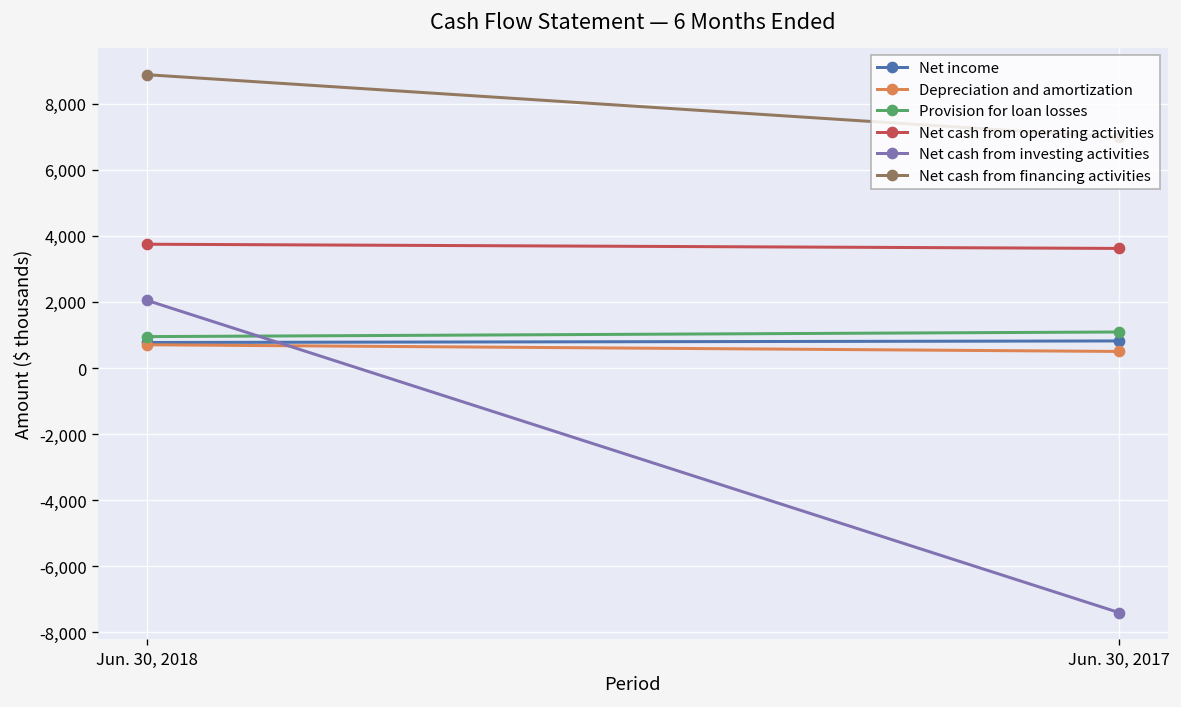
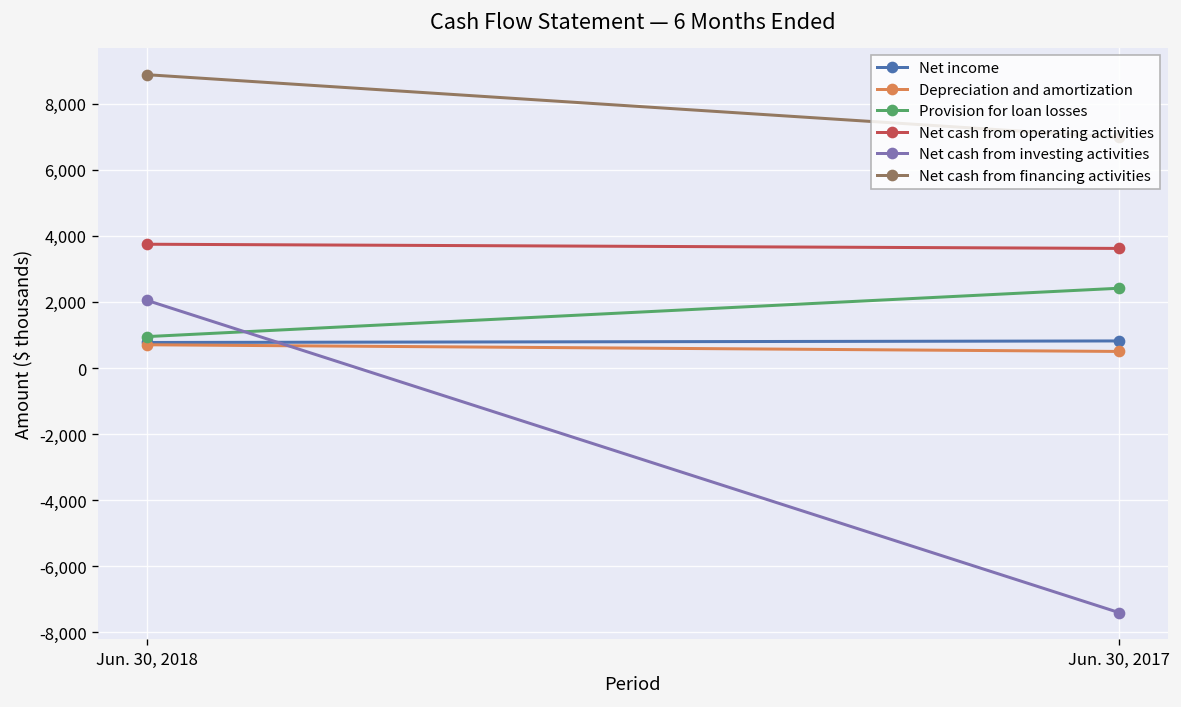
Provision for loan losses, Jun. 30, 2017: 1,100 -> 2,400
